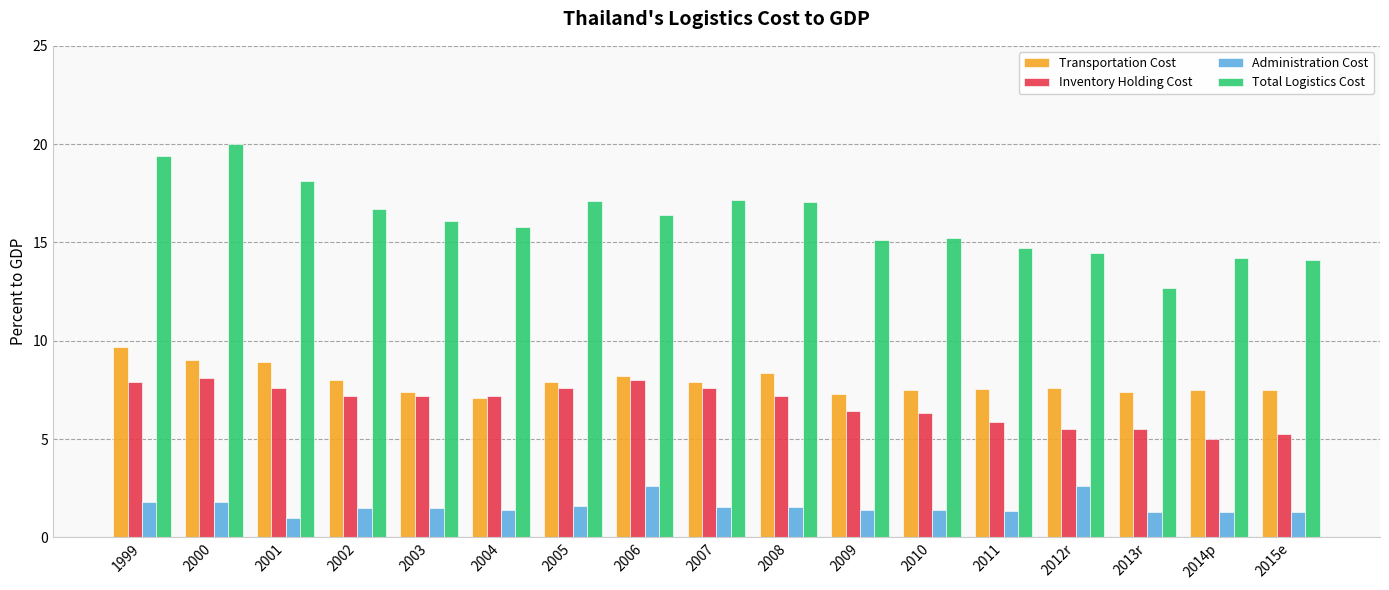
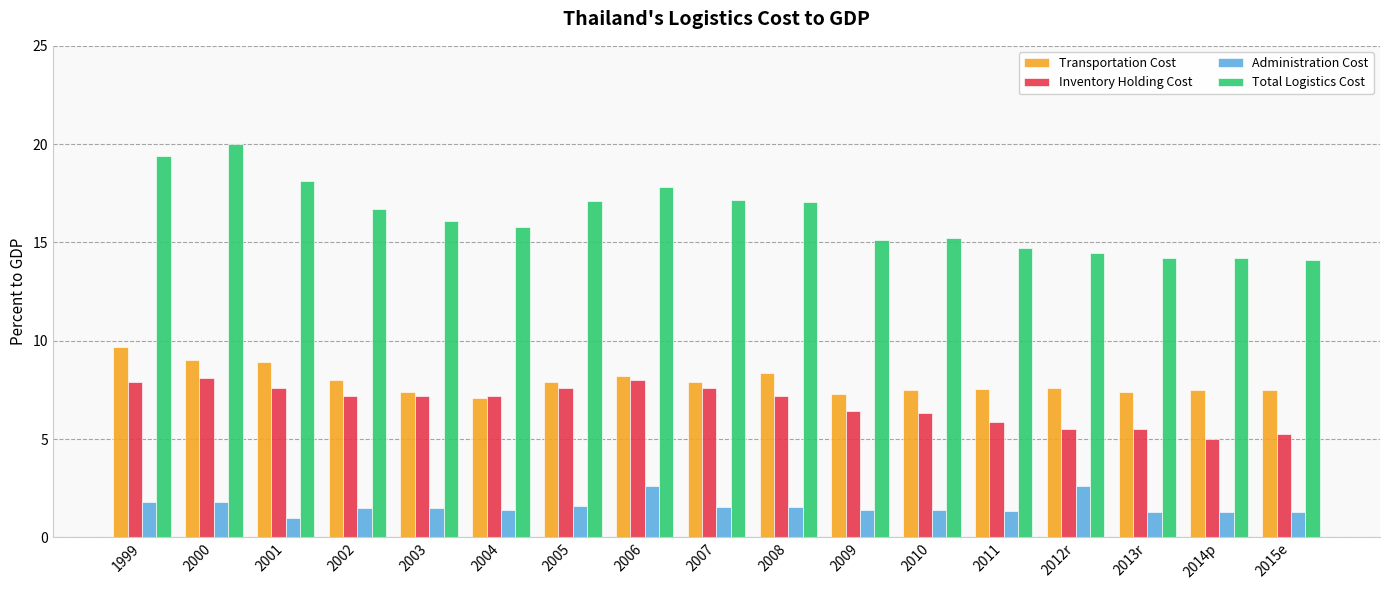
Total Logistics Cost, 2006: 16.4 -> 17.8
Total Logistics Cost, 2013r: 12.7 -> 14.2
